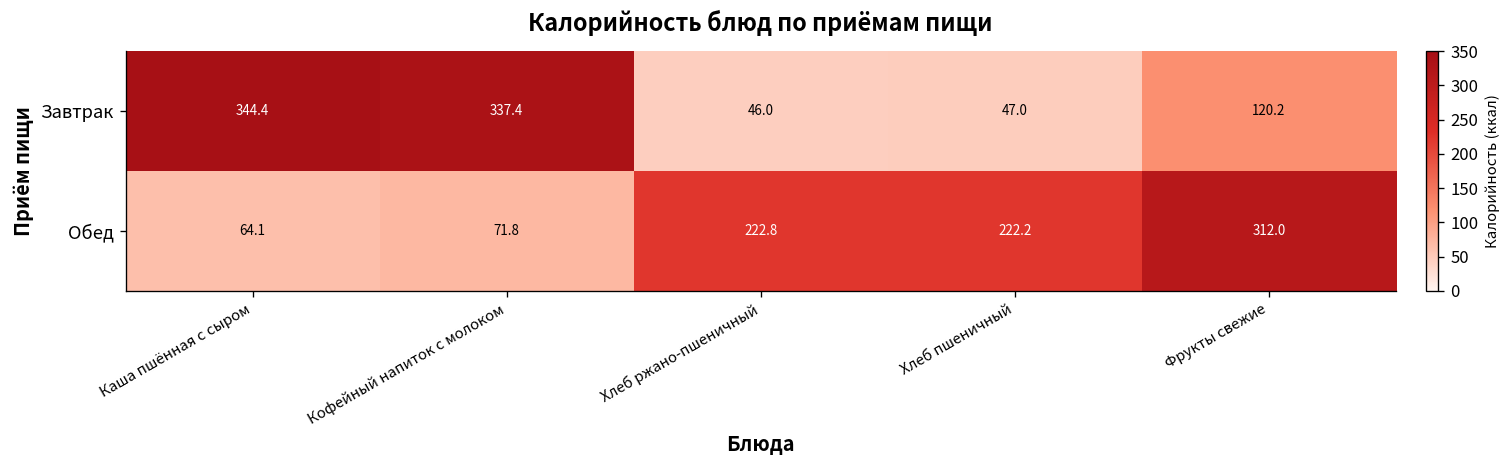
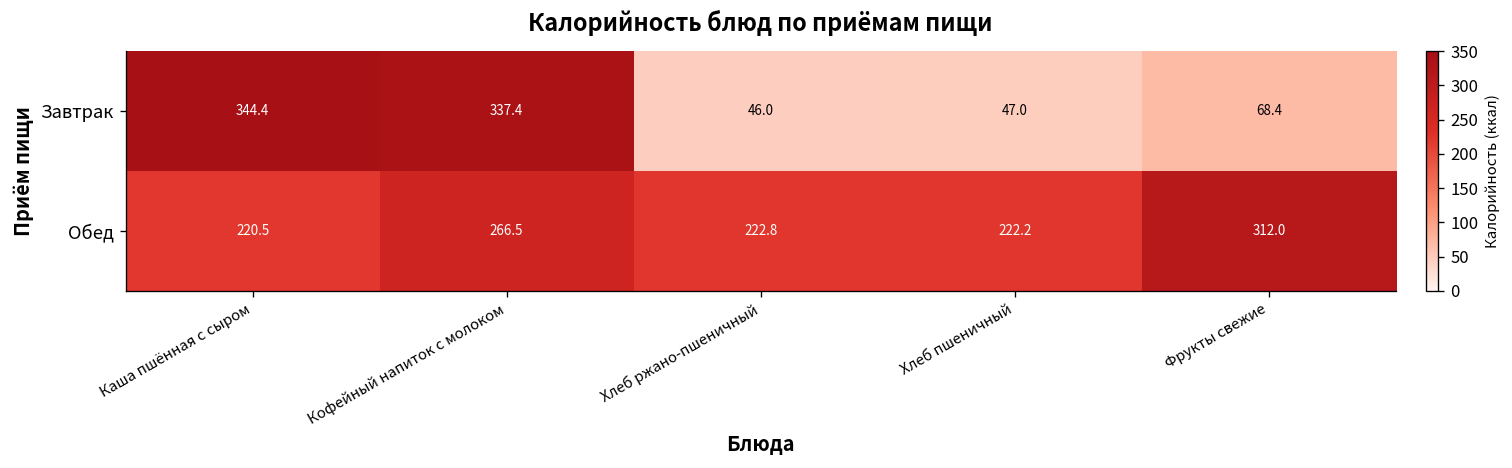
Завтрак, Фрукты свежие: 120.2 -> 68.4
Обед, Каша пшённая с сыром: 64.1 -> 220.5
Обед, Кофейный напиток с молоком: 71.8 -> 266.5
